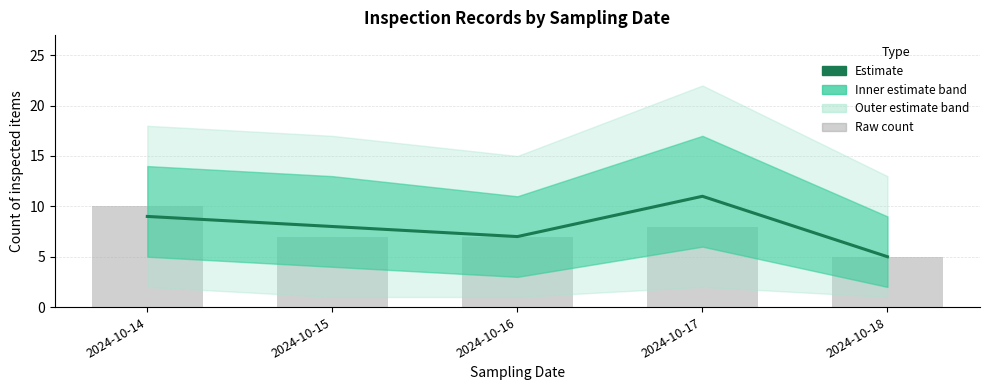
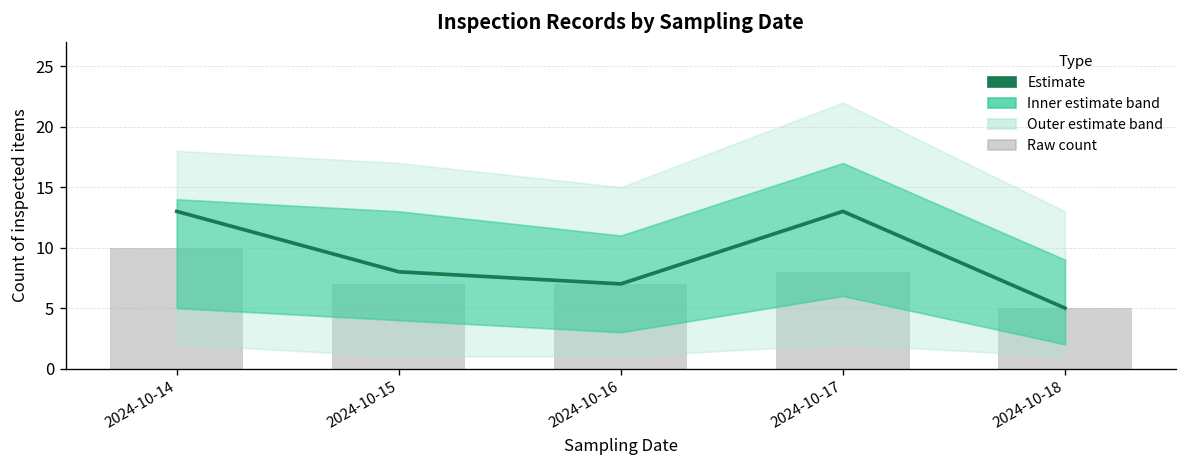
Estimate, 2024-10-14: 9 -> 13
Estimate, 2024-10-17: 11 -> 13
